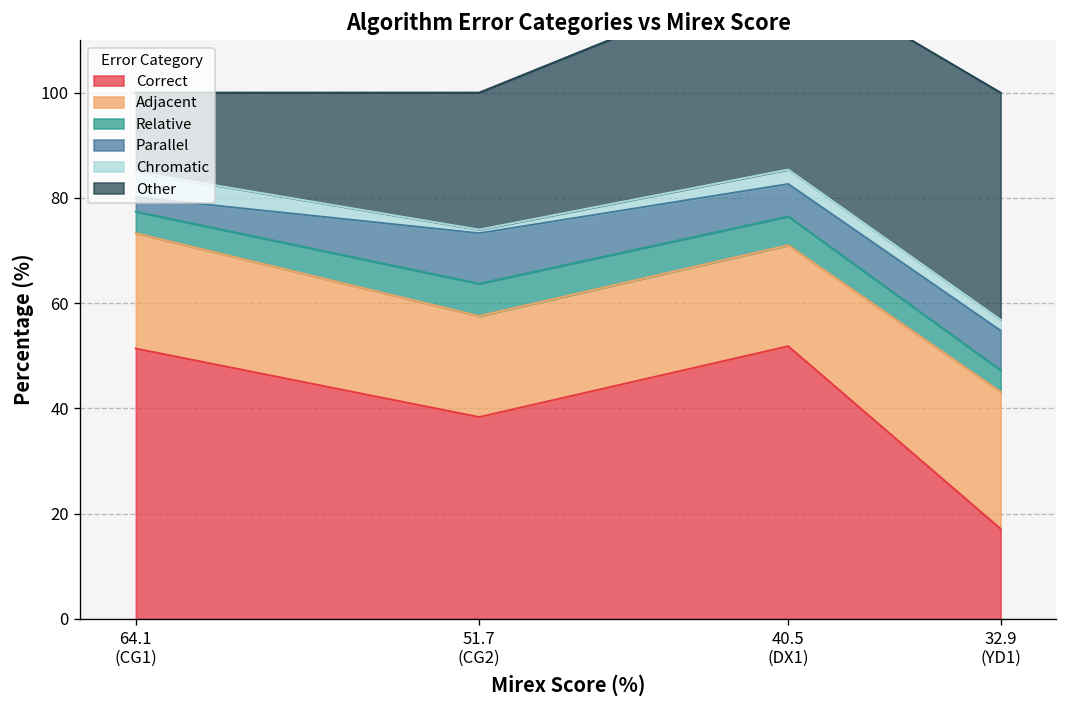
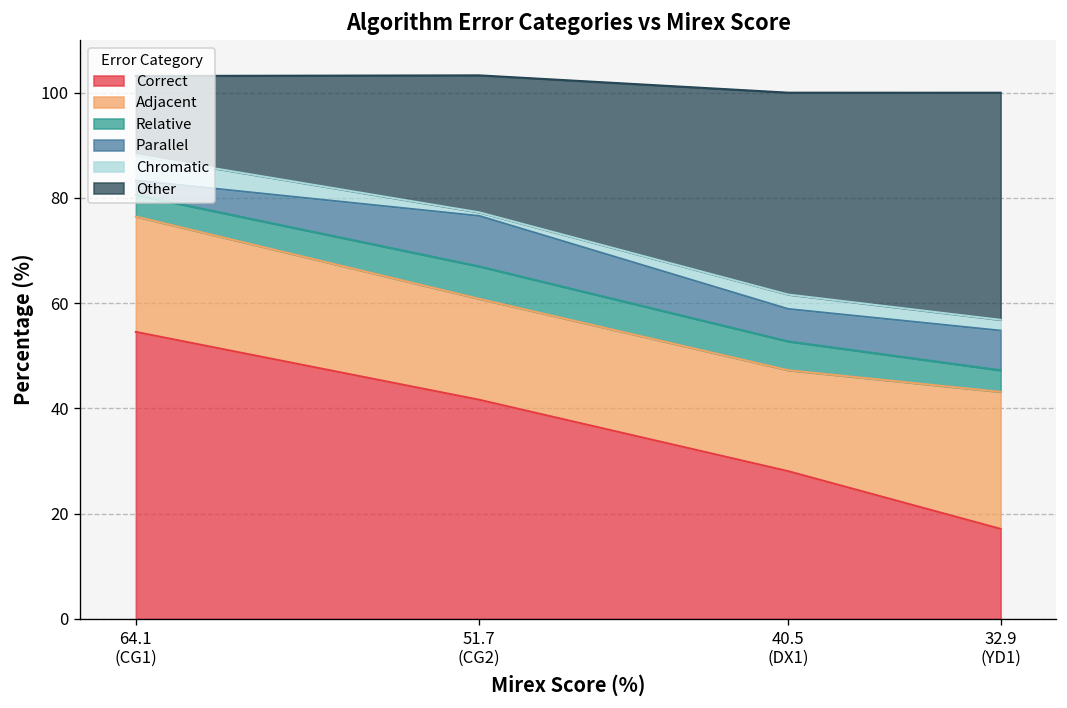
Correct, 64.1 (CG1): 51 -> 55
Correct, 51.7 (CG2): 38 -> 42
Correct, 40.5 (DX1): 52 -> 28
